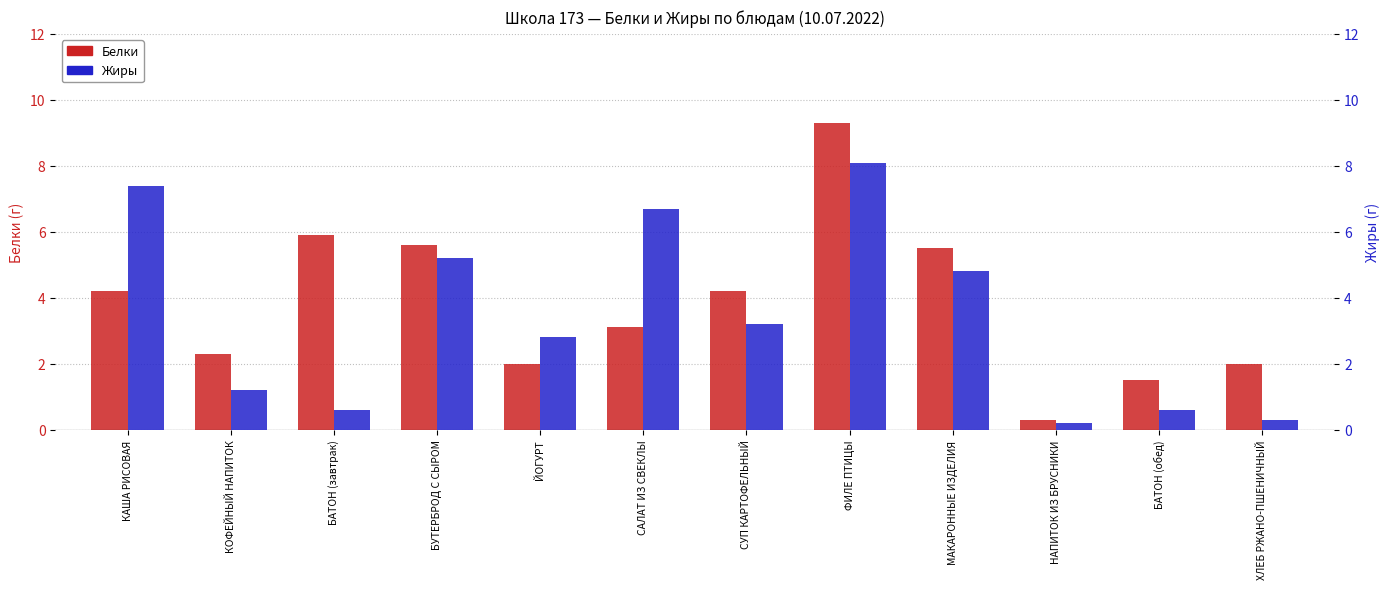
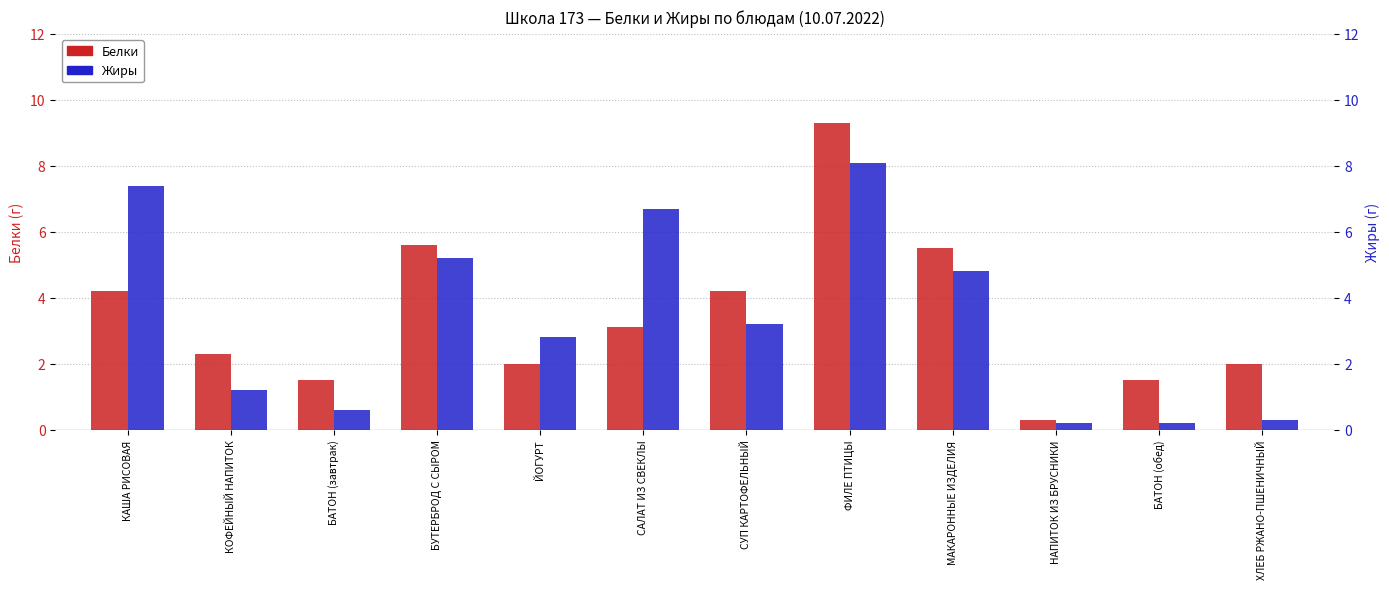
Белки, БАТОН (завтрак): 5.9 -> 1.5
Жиры, БАТОН (обед): 0.6 -> 0.2
